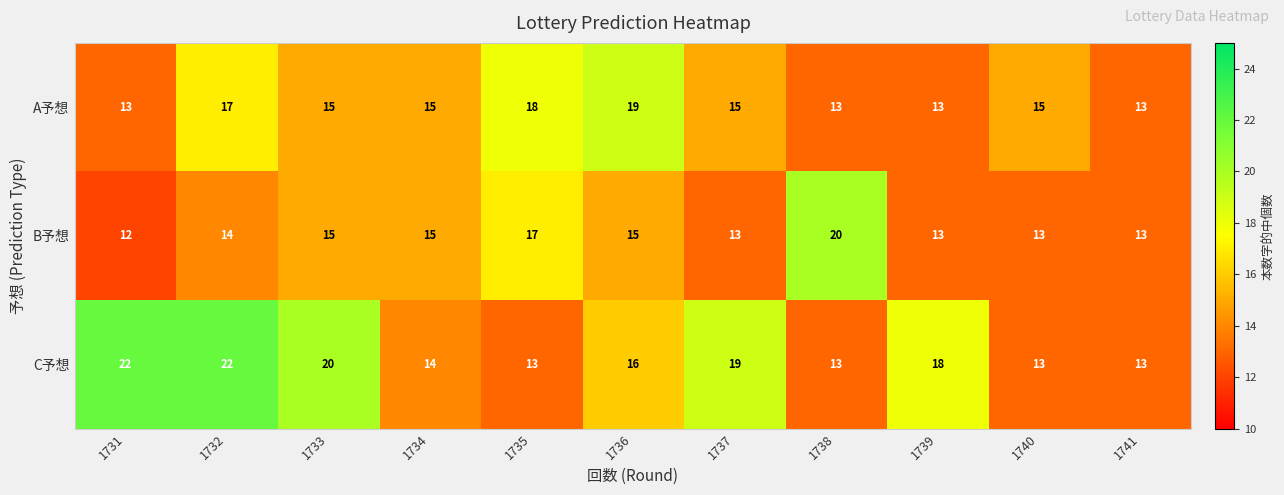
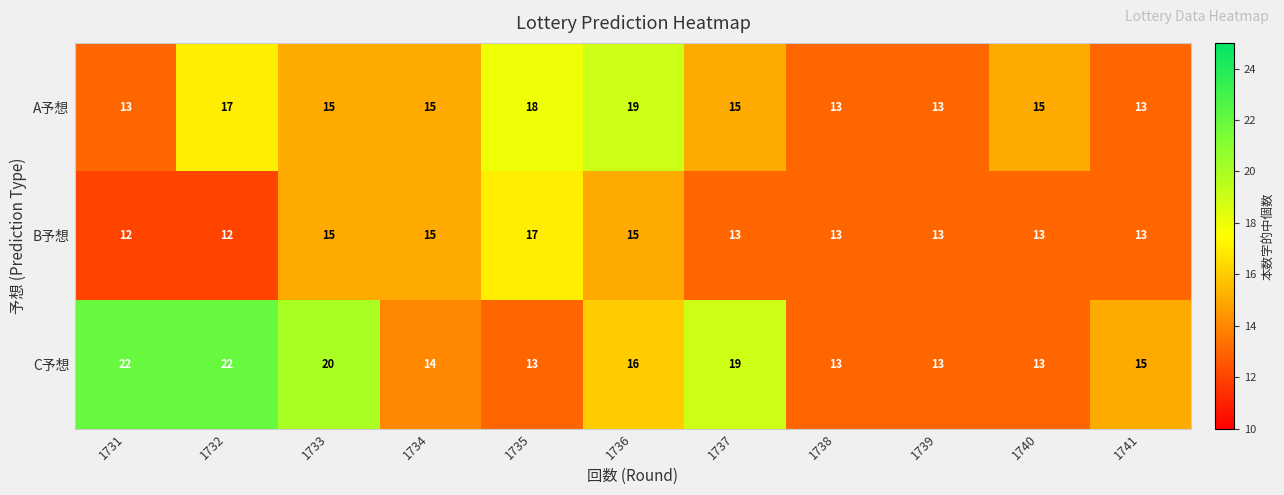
B予想, 1732: 14 -> 12
B予想, 1738: 20 -> 13
C予想, 1739: 18 -> 13
C予想, 1741: 13 -> 15
